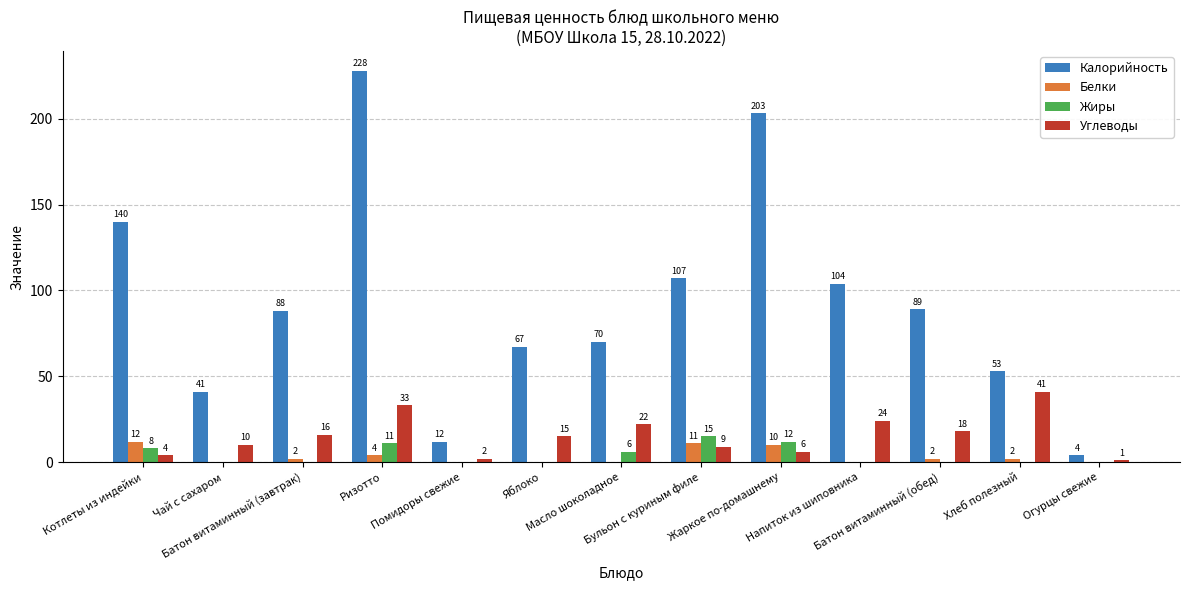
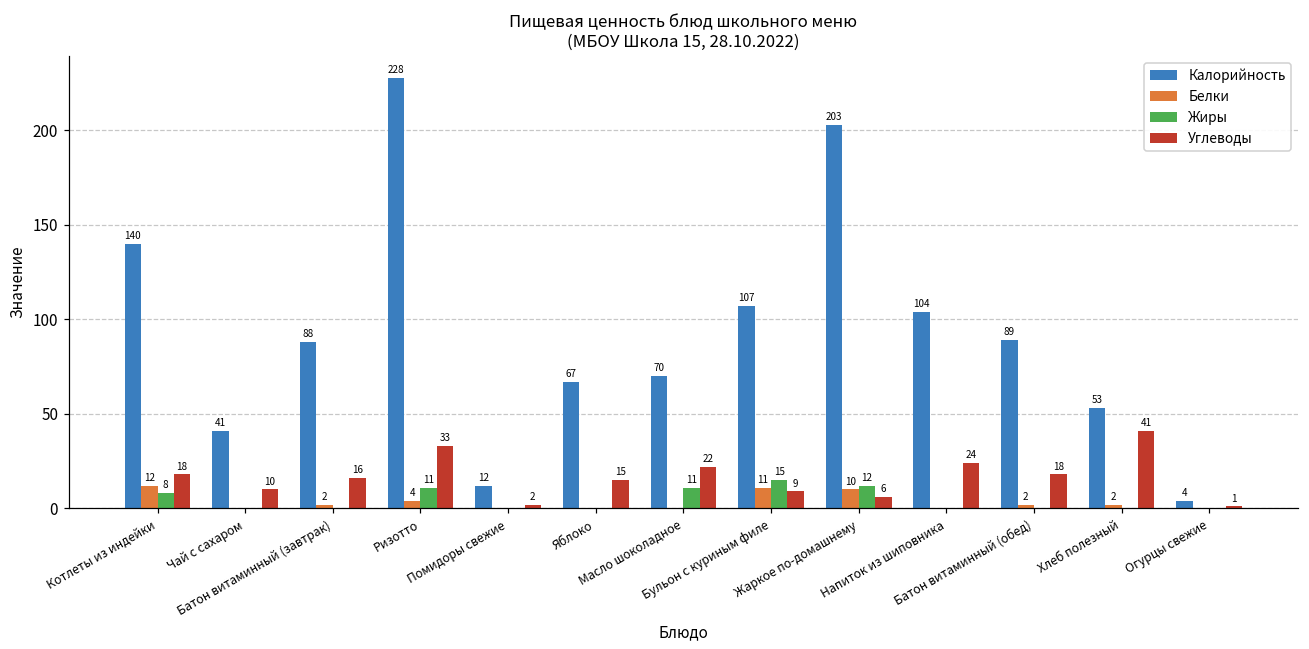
Углеводы, Котлеты из индейки: 4 -> 18
Жиры, Масло шоколадное: 6 -> 11
